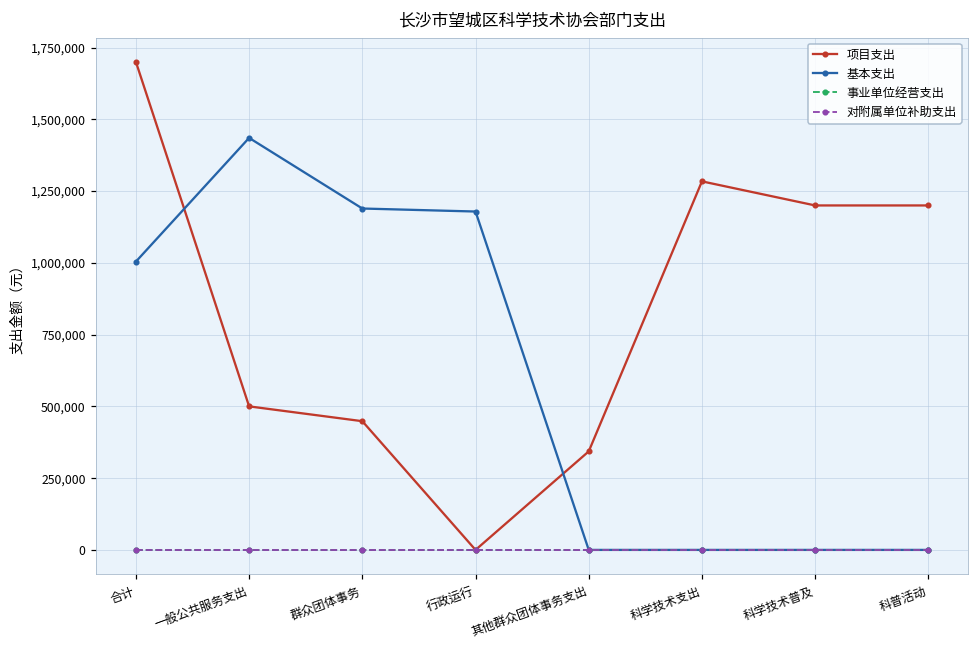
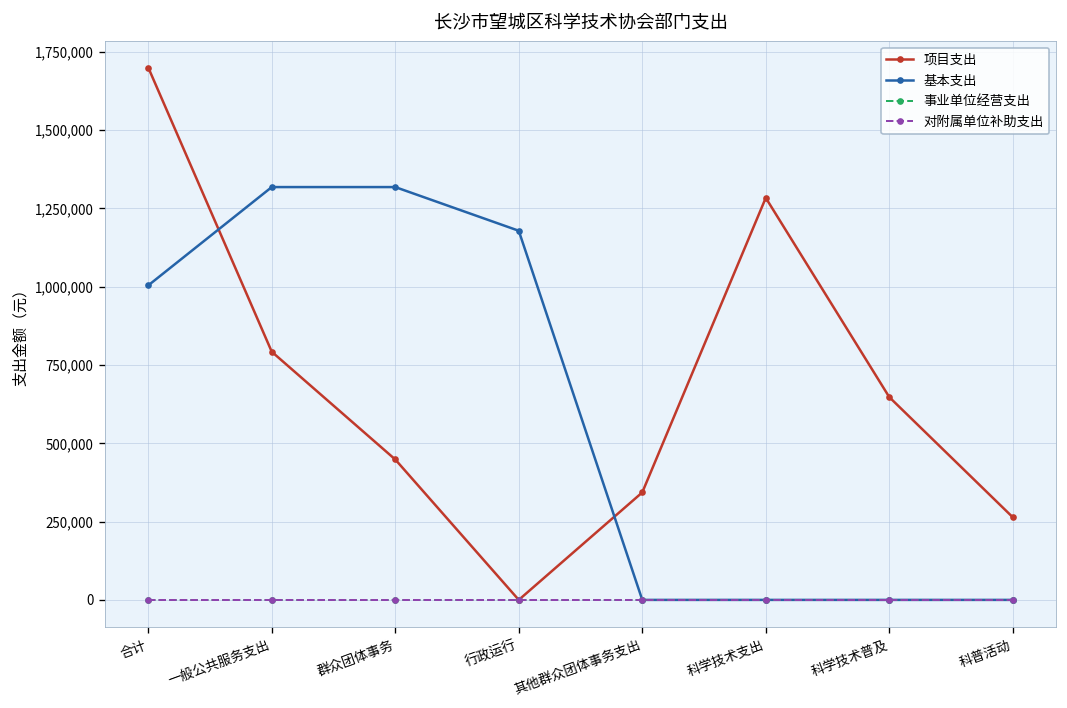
项目支出, 一般公共服务支出: 500,000 -> 790,000
基本支出, 一般公共服务支出: 1,440,000 -> 1,320,000
基本支出, 群众团体事务: 1,190,000 -> 1,320,000
项目支出, 科学技术普及: 1,200,000 -> 650,000
项目支出, 科普活动: 1,200,000 -> 260,000
